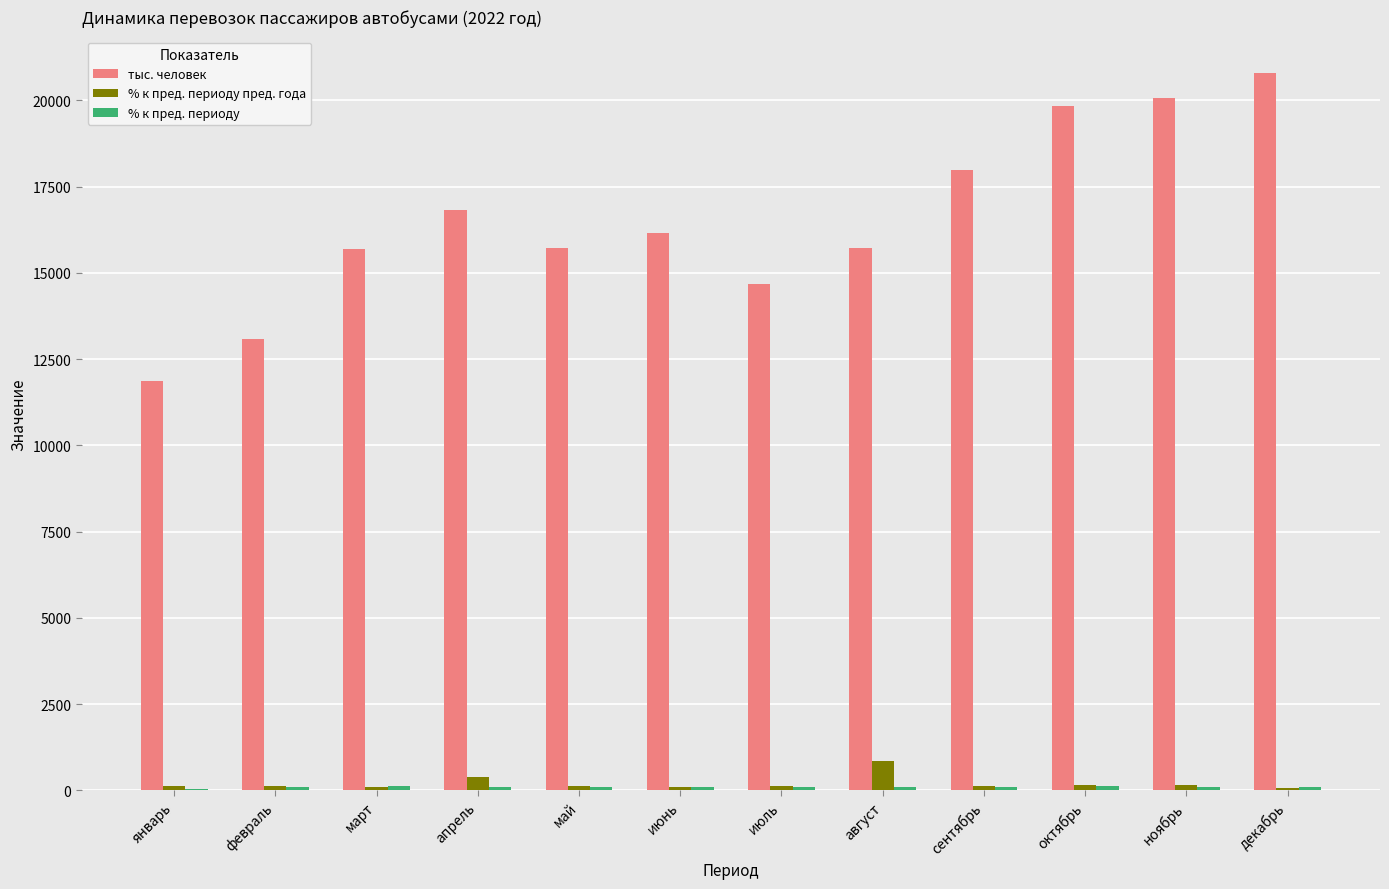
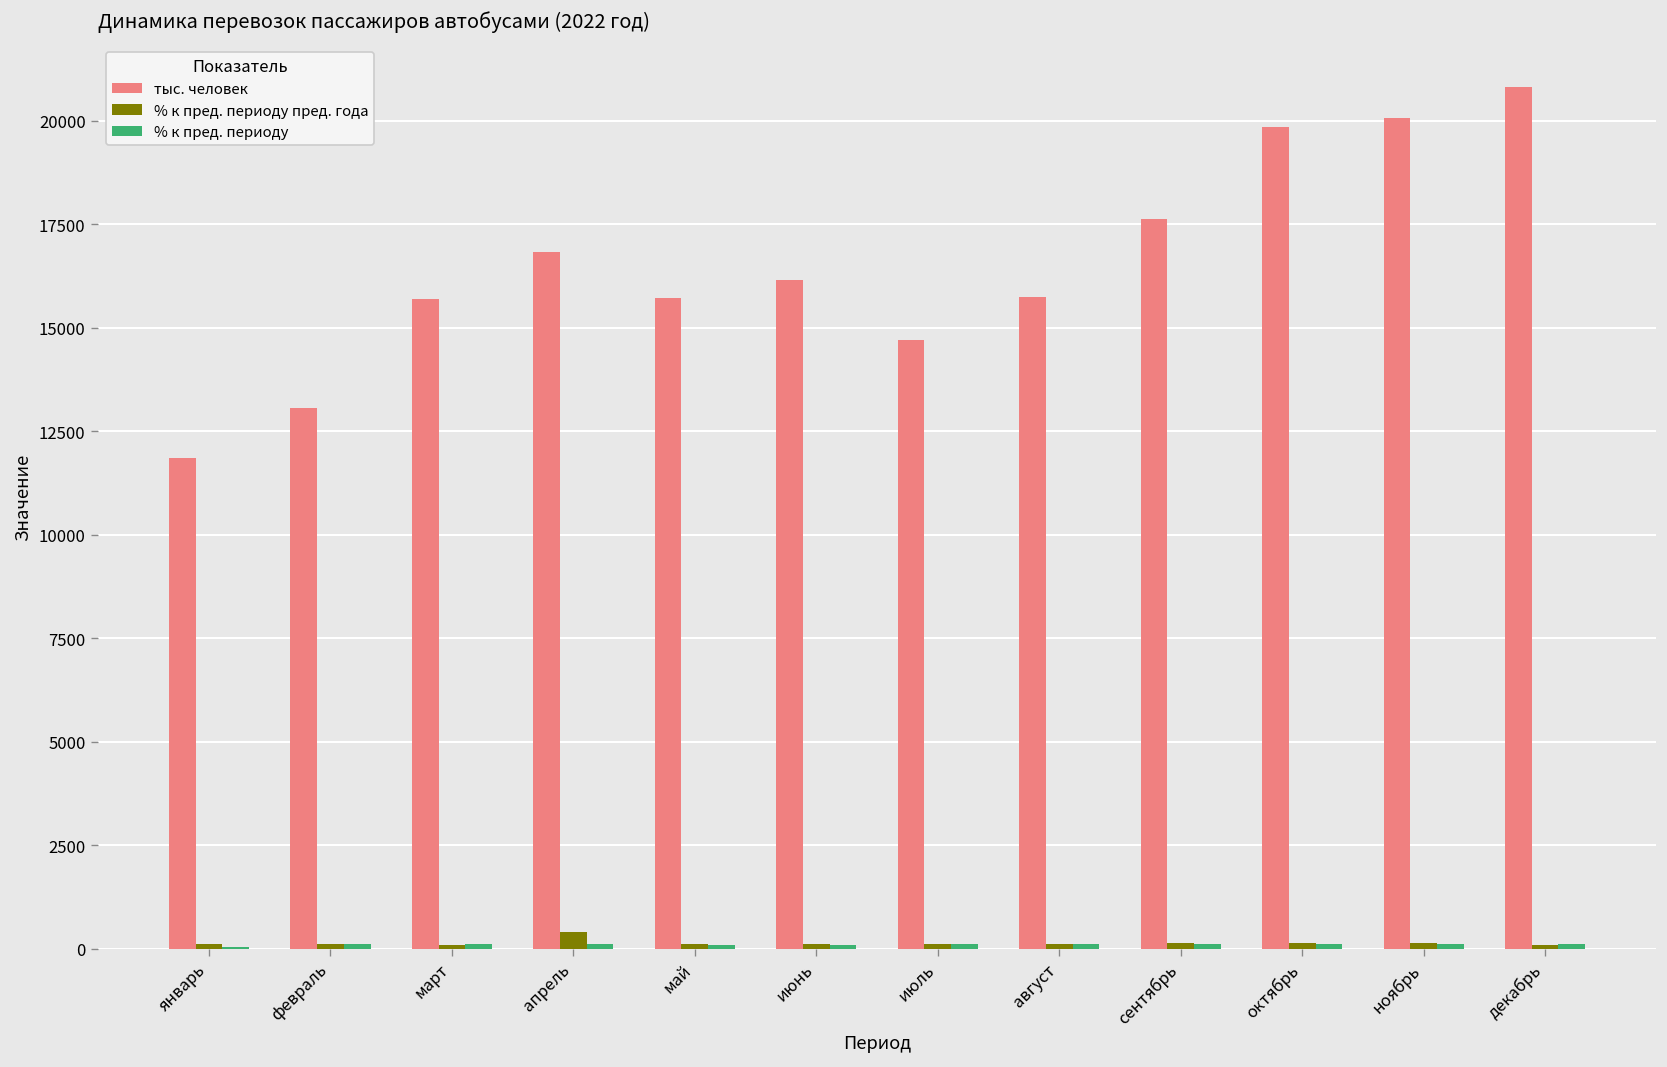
% к пред. периоду пред. года, август: 800 -> 100
тыс. человек, сентябрь: 18000 -> 17600
